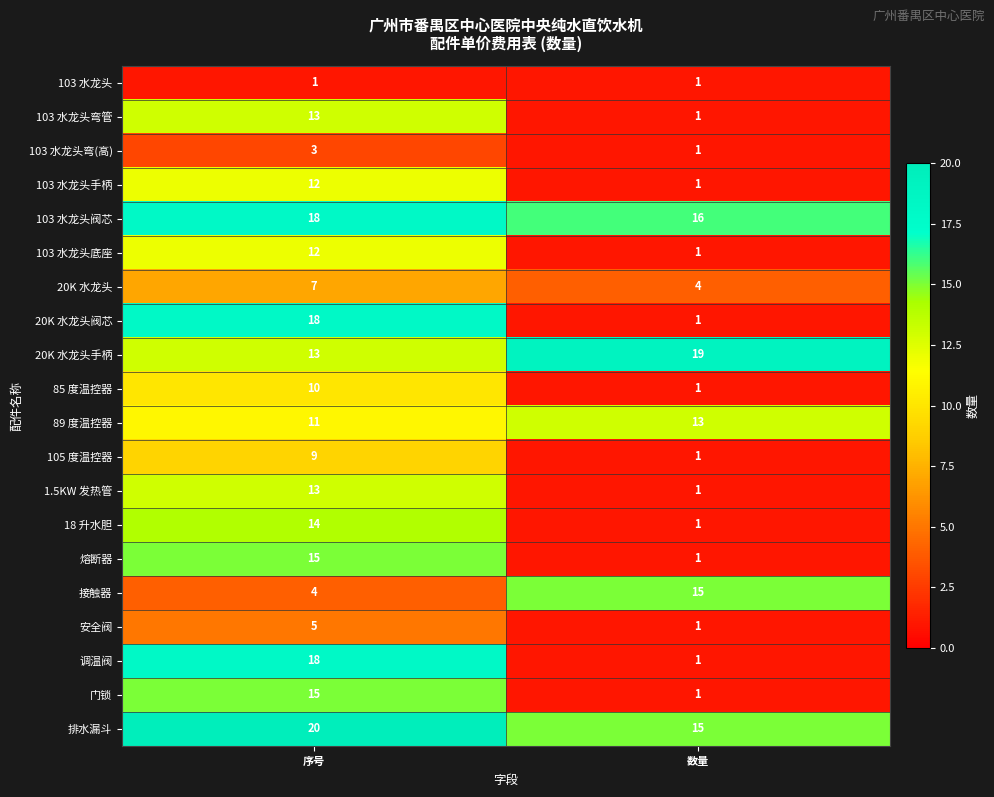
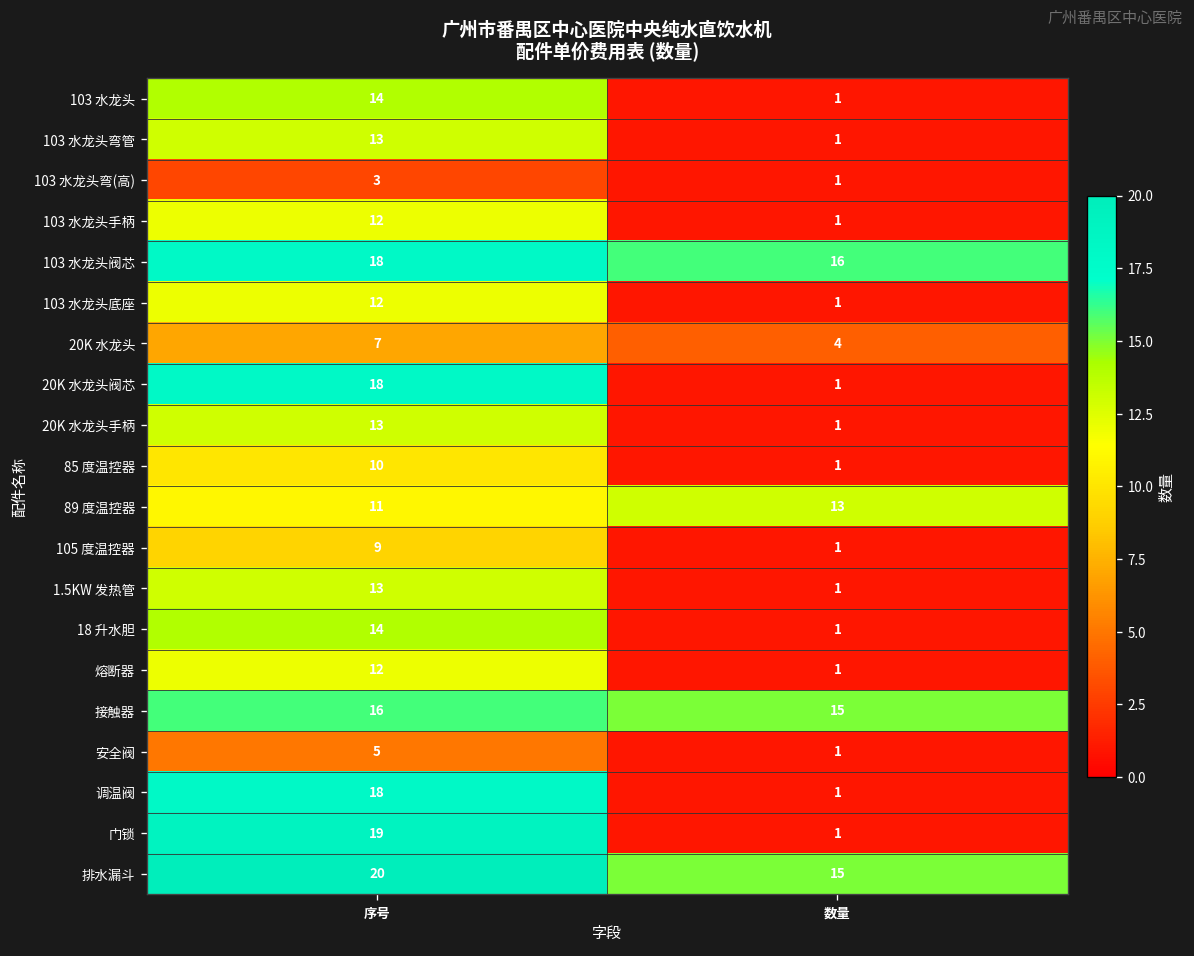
103 水龙头, 序号: 1 -> 14
20K 水龙头手柄, 数量: 19 -> 1
熔断器, 序号: 15 -> 12
接触器, 序号: 4 -> 16
门锁, 序号: 15 -> 19
